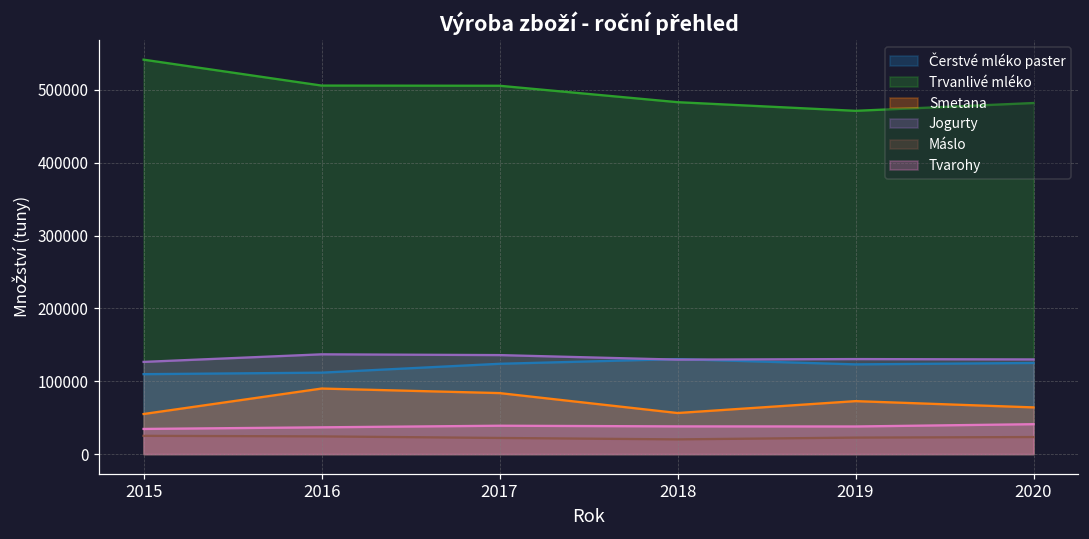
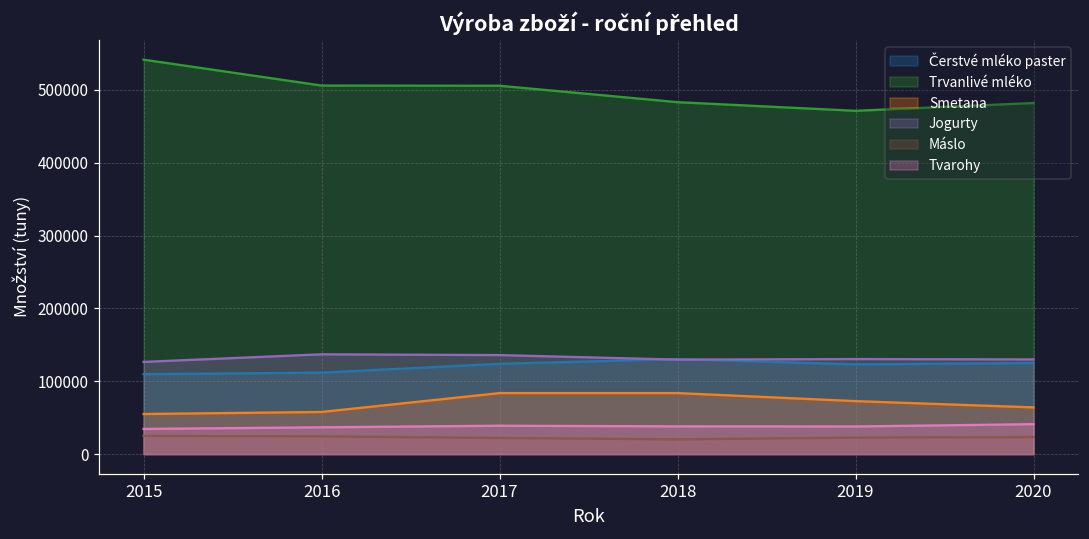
Smetana, 2016: 90000 -> 60000
Smetana, 2018: 60000 -> 80000
